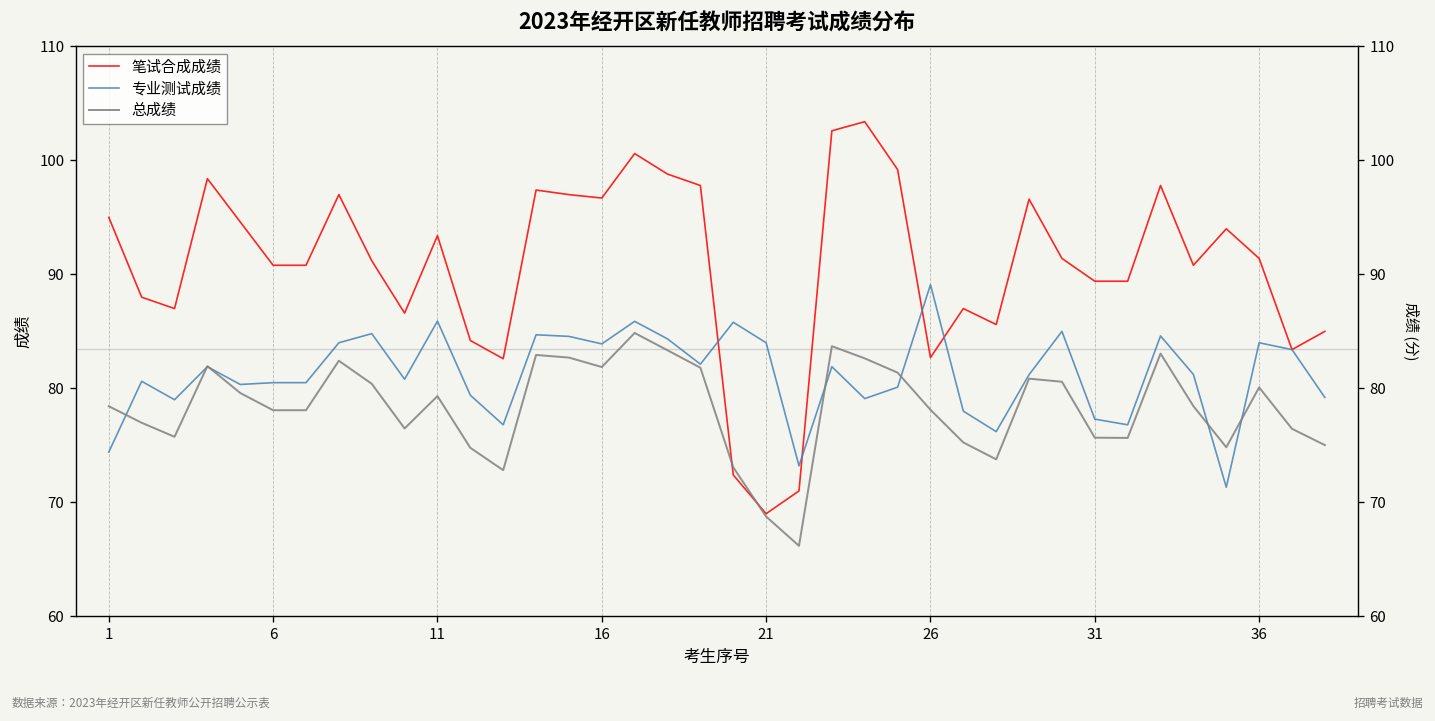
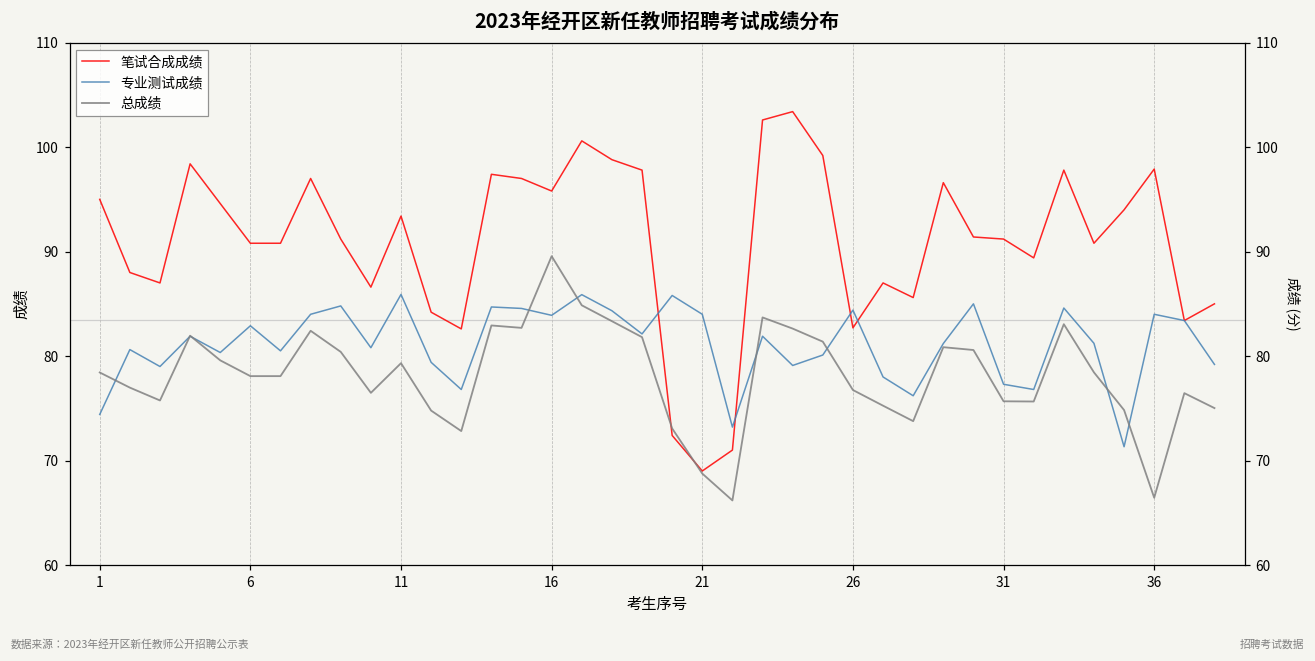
专业测试成绩, 6: 81 -> 83
笔试合成成绩, 16: 97 -> 96
总成绩, 16: 82 -> 90
专业测试成绩, 26: 89 -> 84
总成绩, 26: 78 -> 77
笔试合成成绩, 31: 89 -> 91
笔试合成成绩, 36: 91 -> 98
总成绩, 36: 80 -> 66
